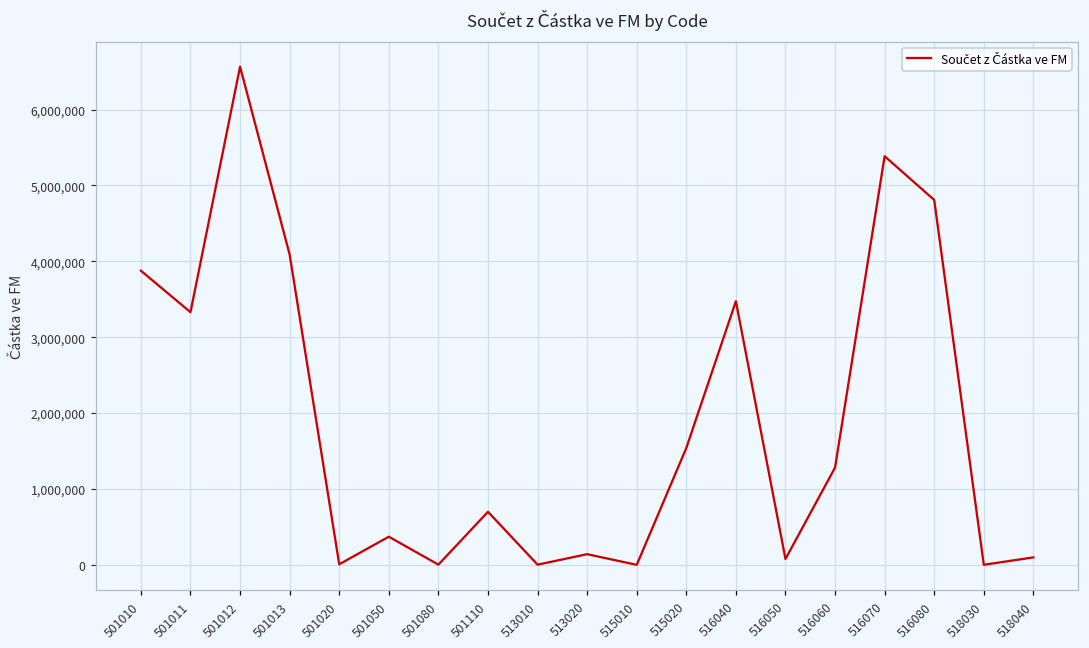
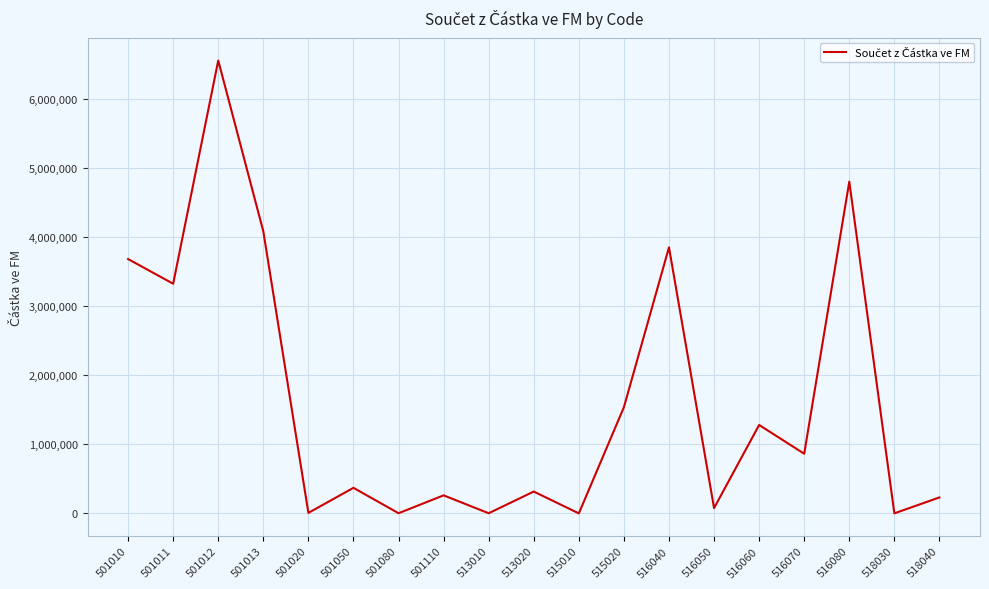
501010: 3,900,000 -> 3,700,000
501110: 700,000 -> 300,000
513020: 100,000 -> 300,000
516040: 3,500,000 -> 3,900,000
516070: 5,400,000 -> 900,000
518040: 100,000 -> 200,000
